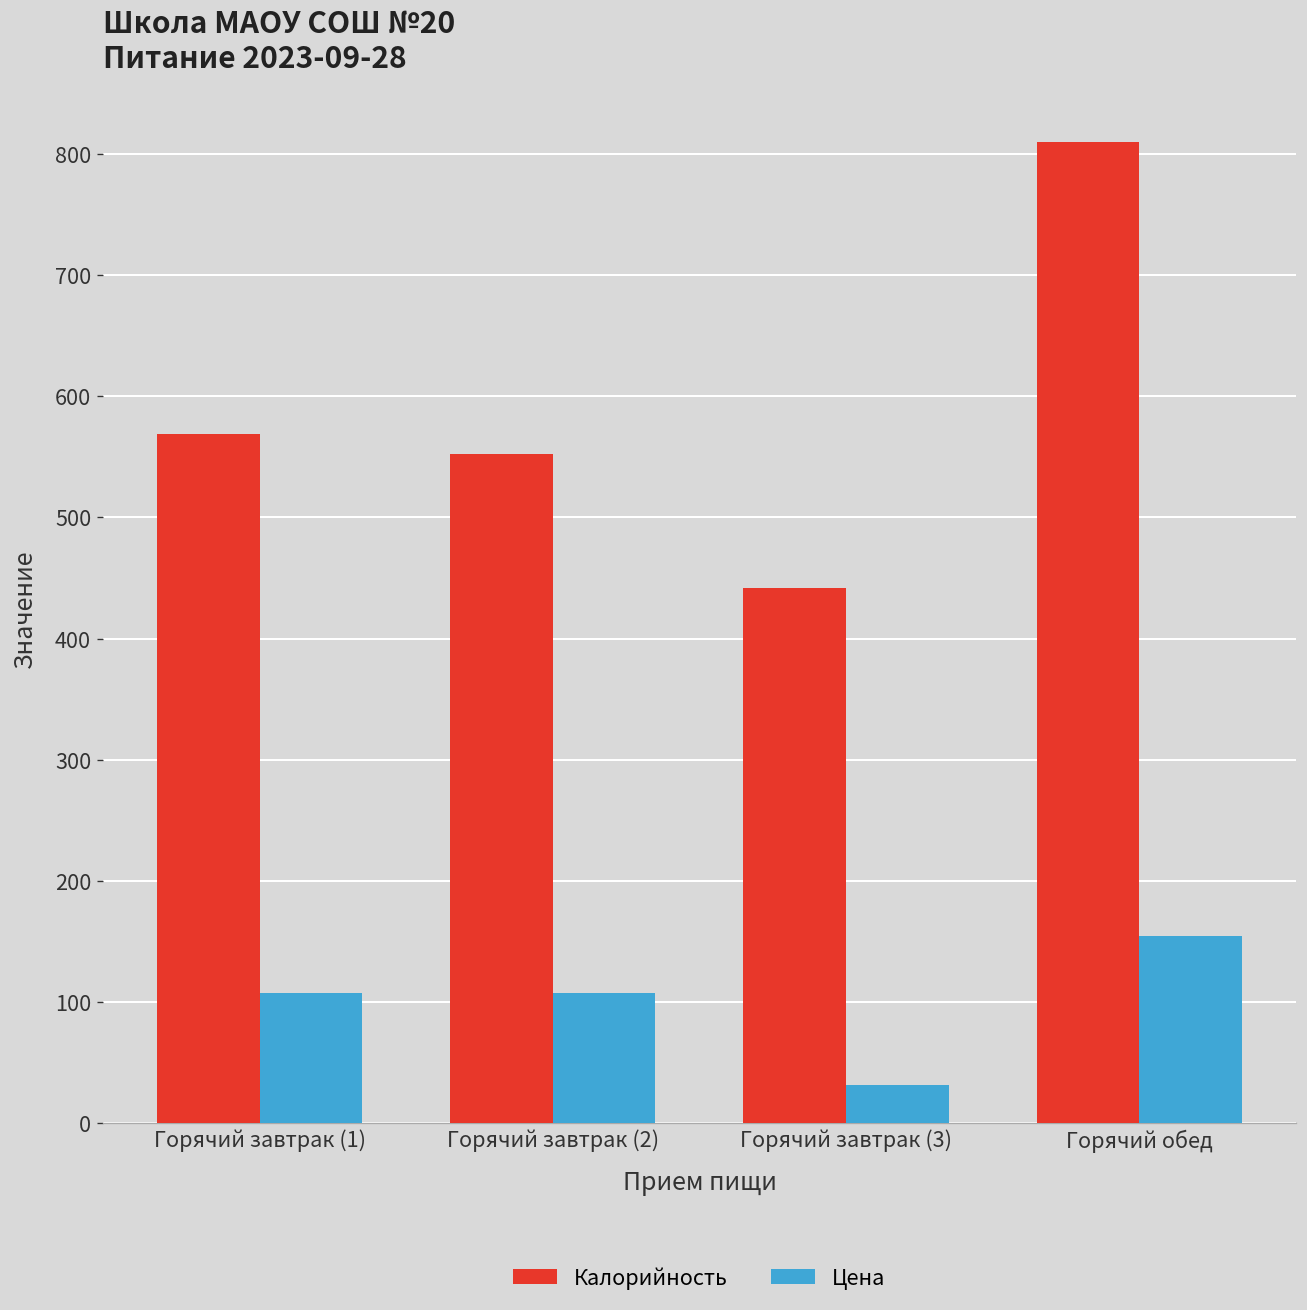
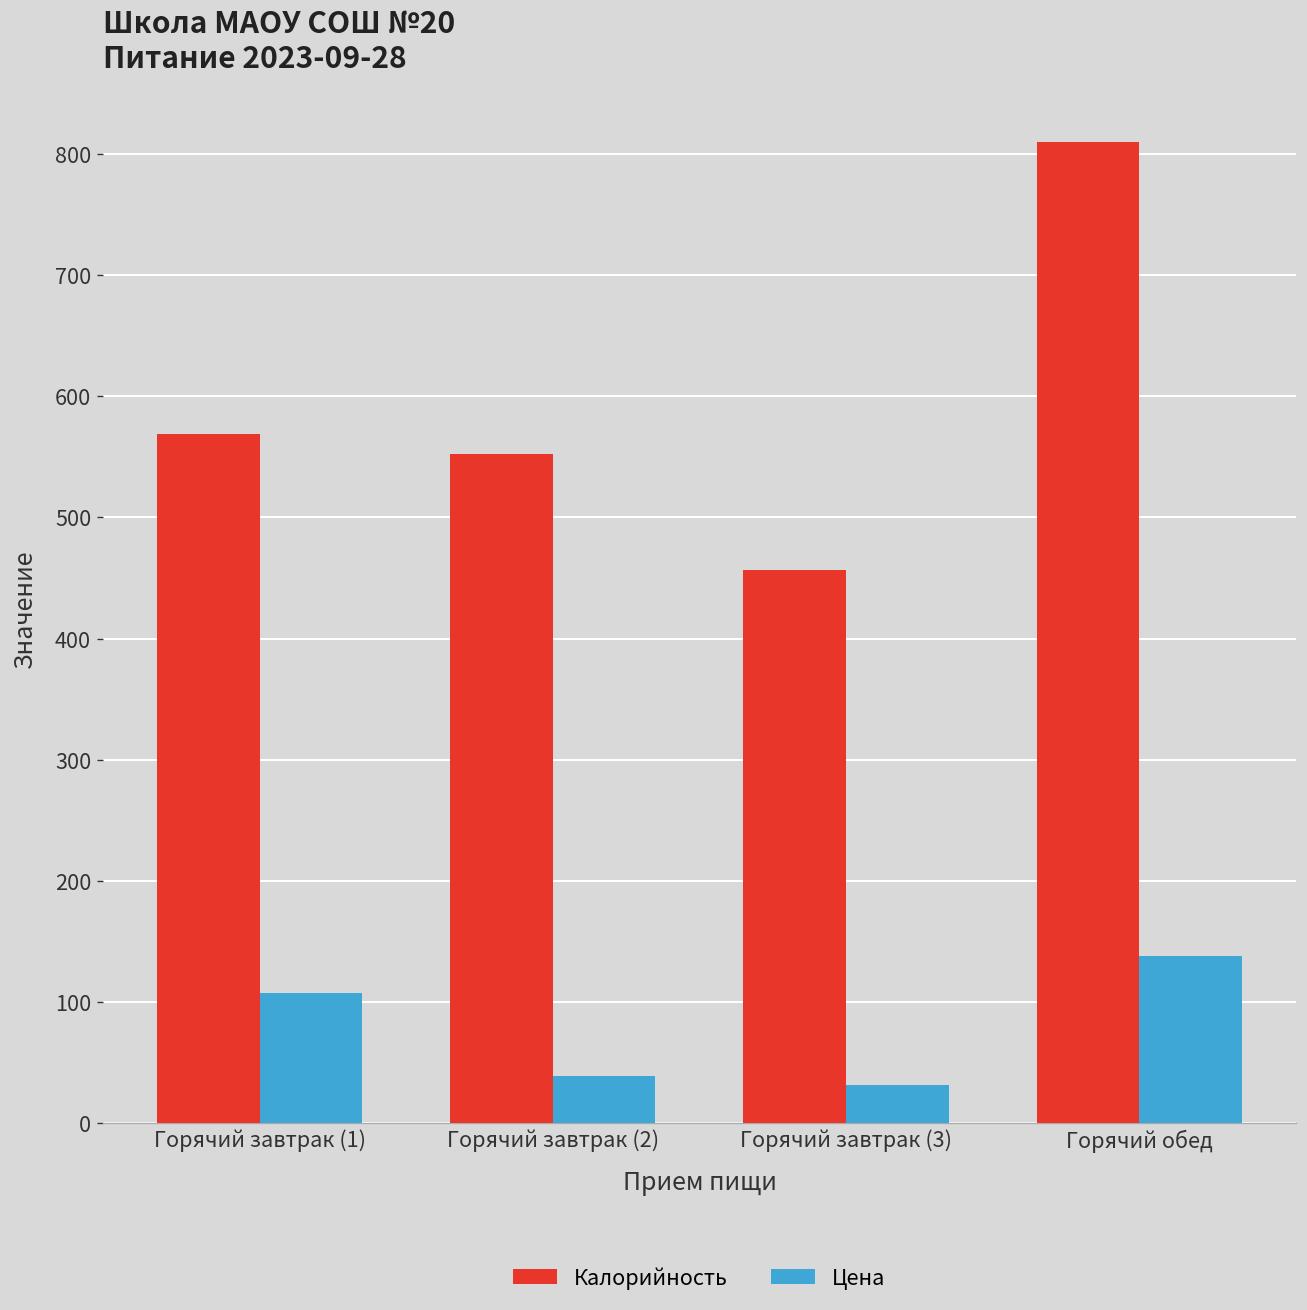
Цена, Горячий завтрак (2): 108 -> 39
Калорийность, Горячий завтрак (3): 441 -> 457
Цена, Горячий обед: 155 -> 138
